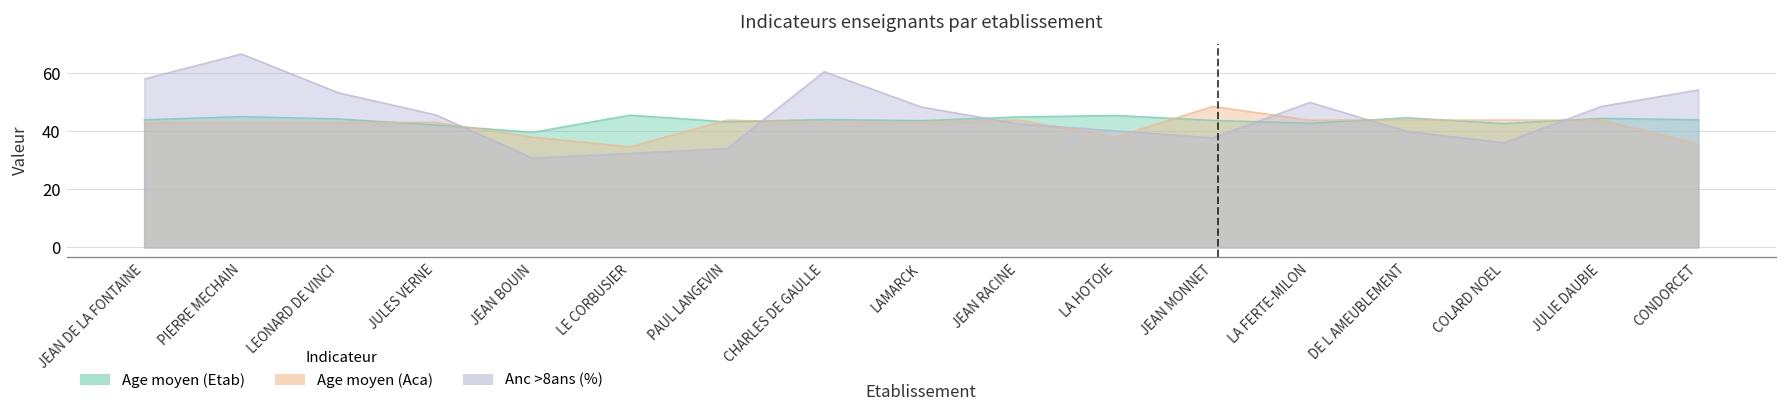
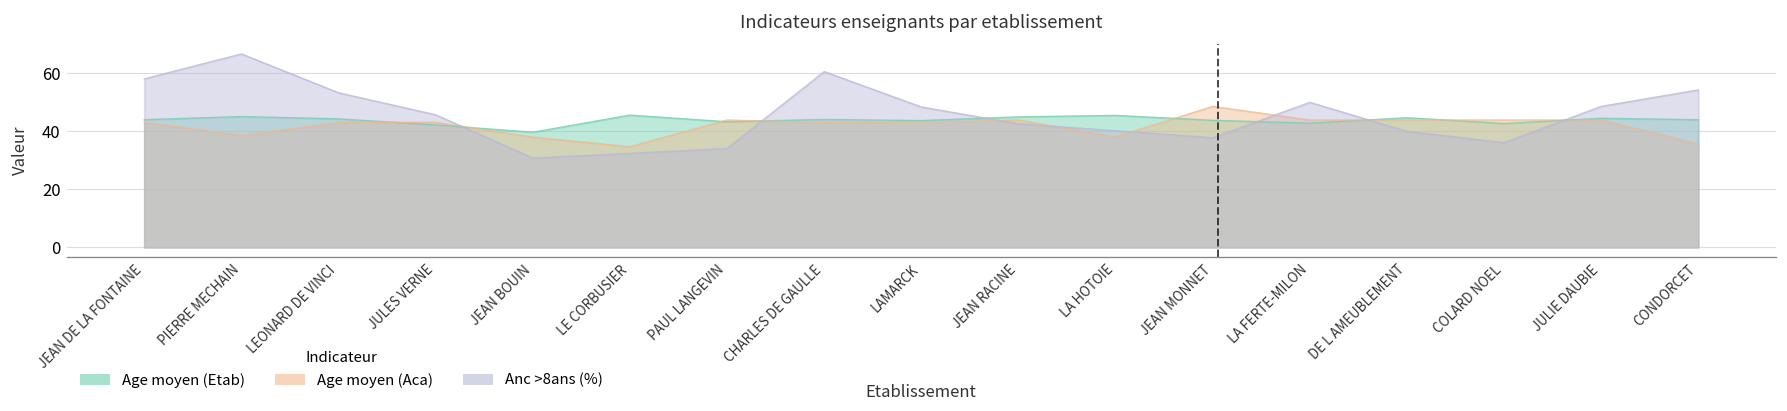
Age moyen (Aca), PIERRE MECHAIN: 43 -> 39
